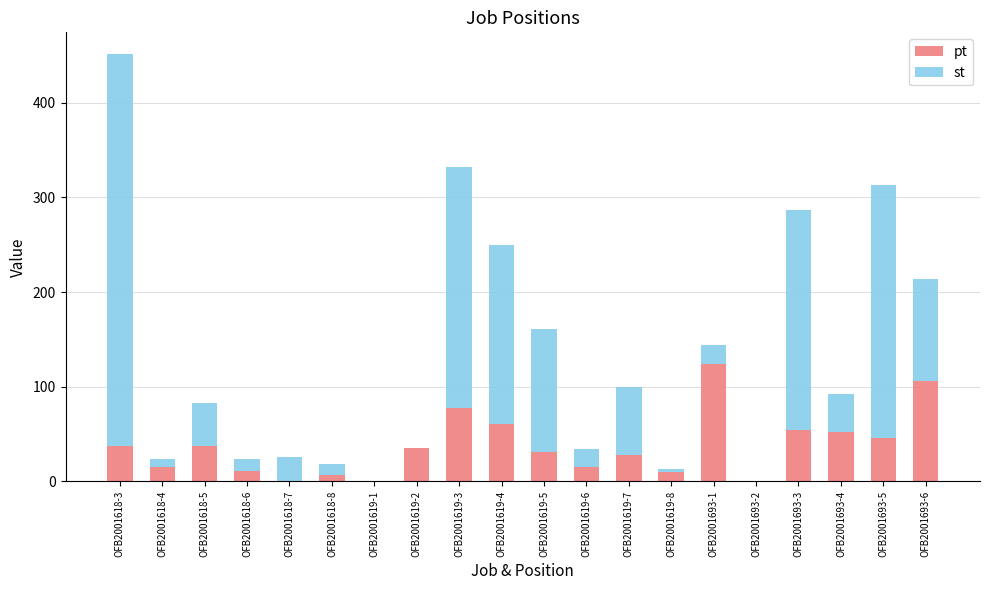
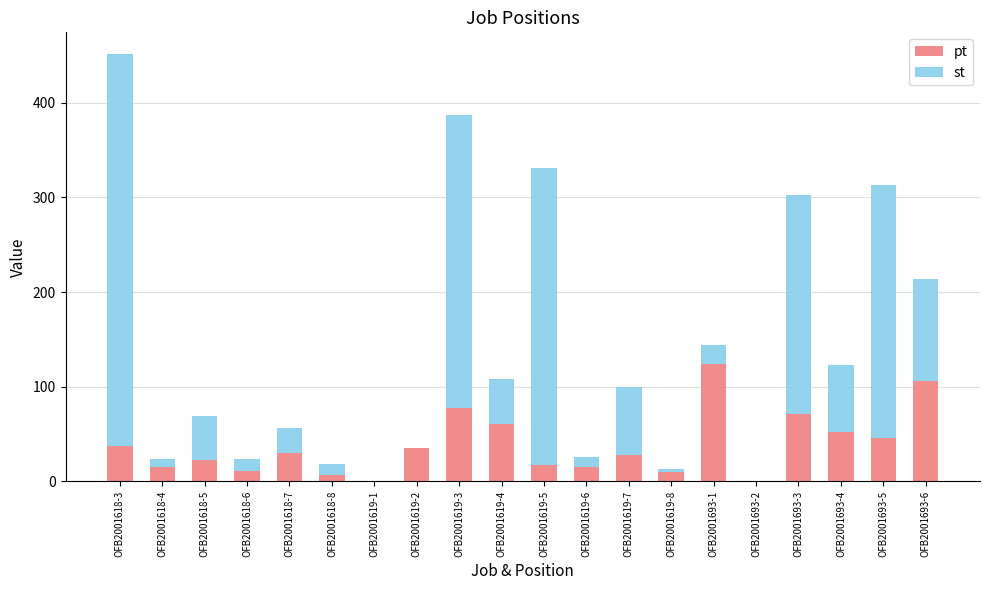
pt, OFB2001618-5: 40 -> 20
pt, OFB2001618-7: 0 -> 30
st, OFB2001619-3: 250 -> 310
st, OFB2001619-4: 190 -> 50
pt, OFB2001619-5: 30 -> 20
st, OFB2001619-5: 130 -> 310
st, OFB2001619-6: 20 -> 10
pt, OFB2001693-3: 50 -> 70
st, OFB2001693-4: 40 -> 70
